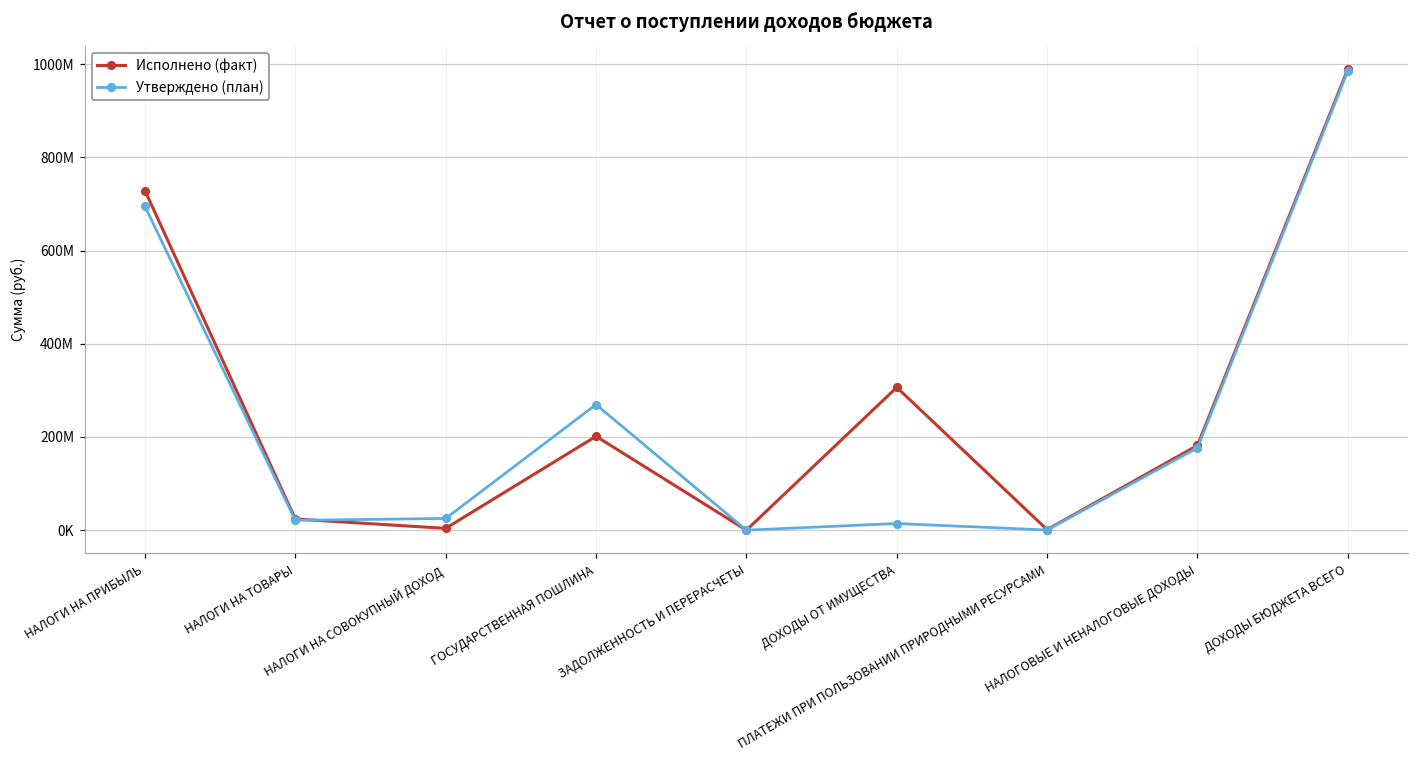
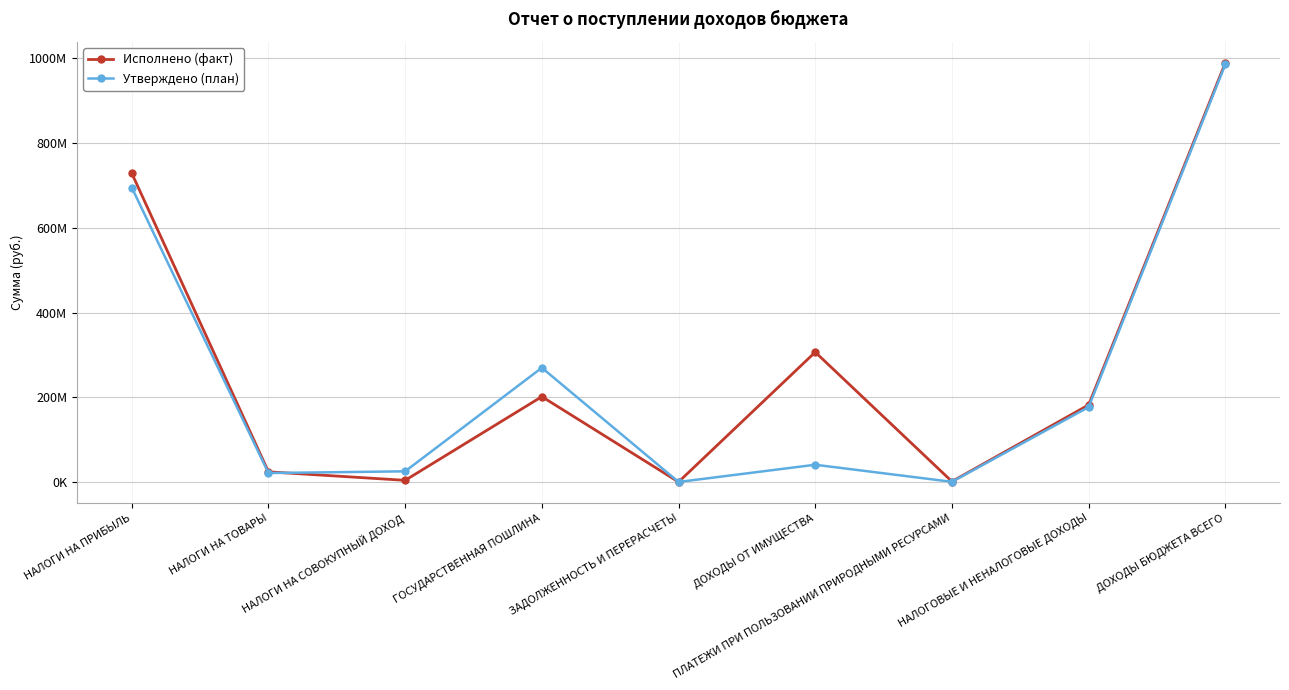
Утверждено (план), ДОХОДЫ ОТ ИМУЩЕСТВА: 10000000 -> 40000000
